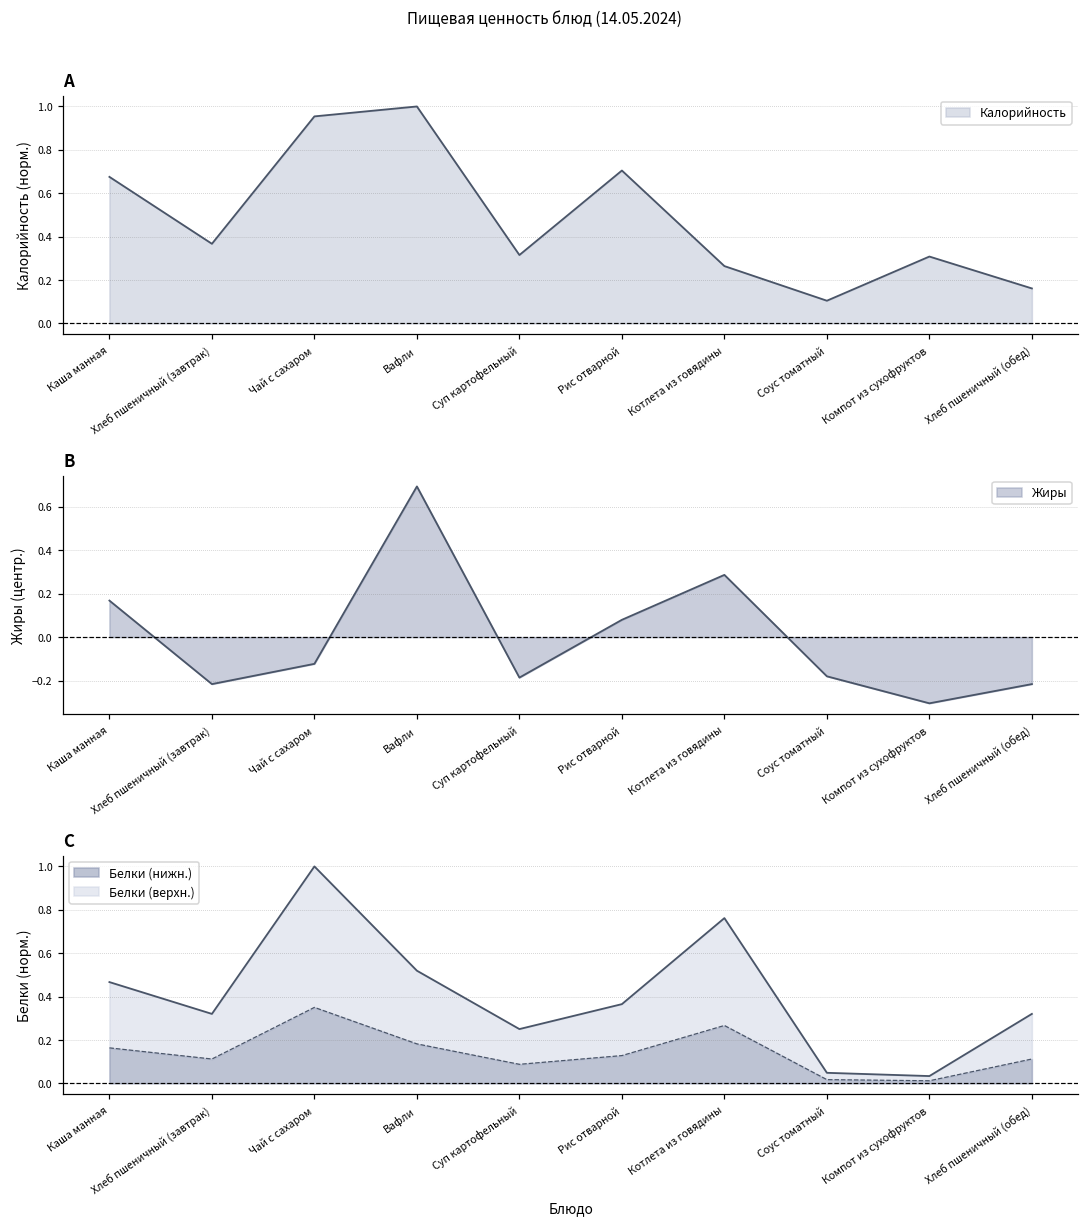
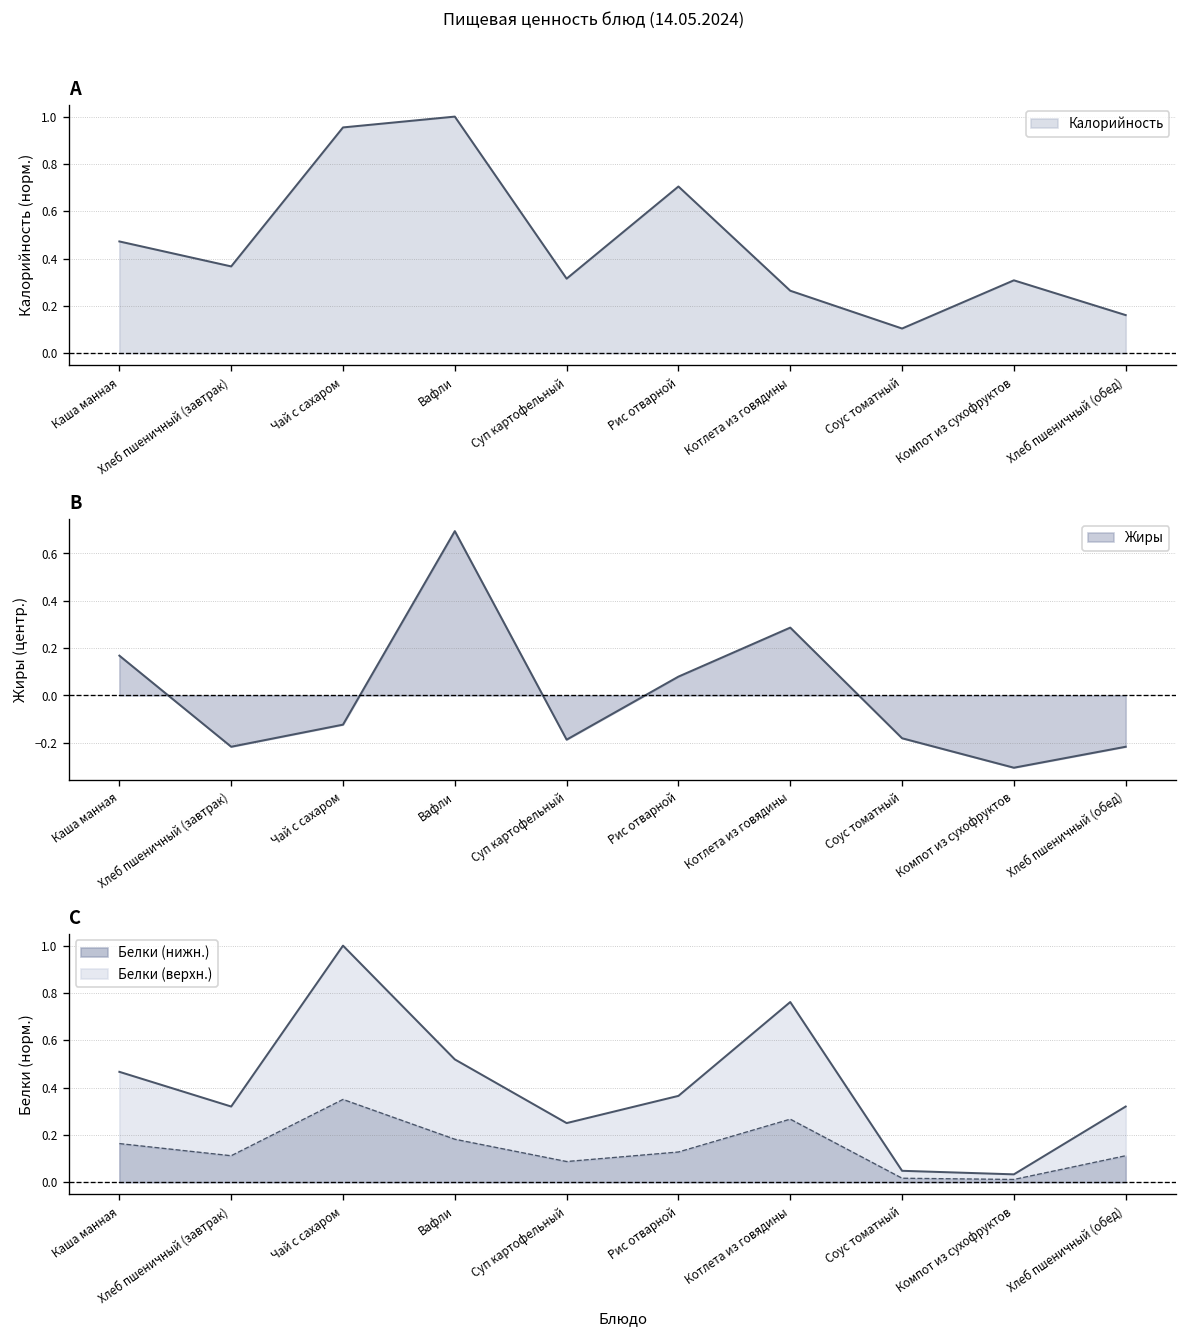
A, Каша манная: 0.68 -> 0.47
